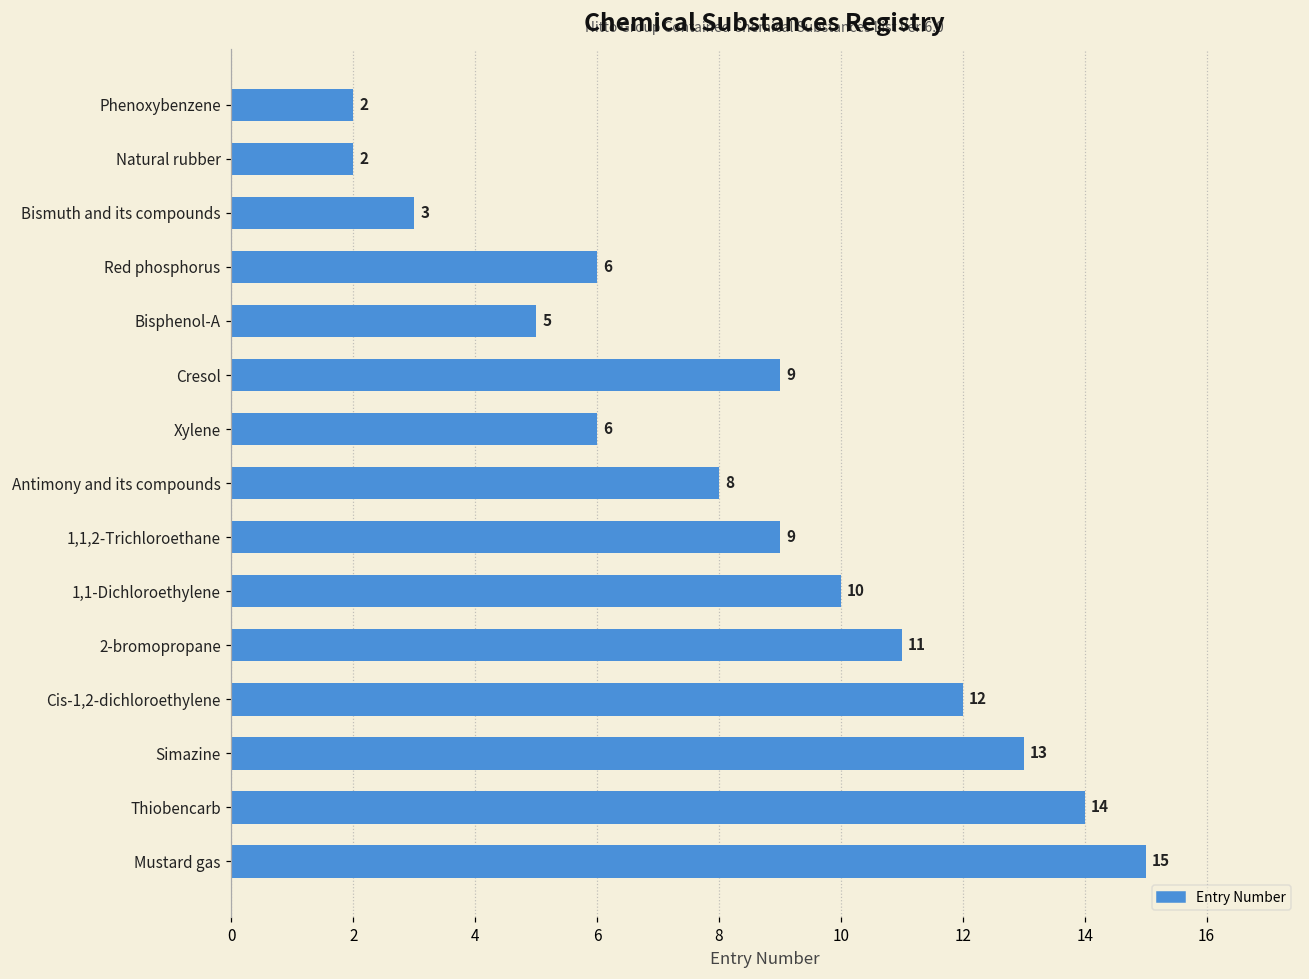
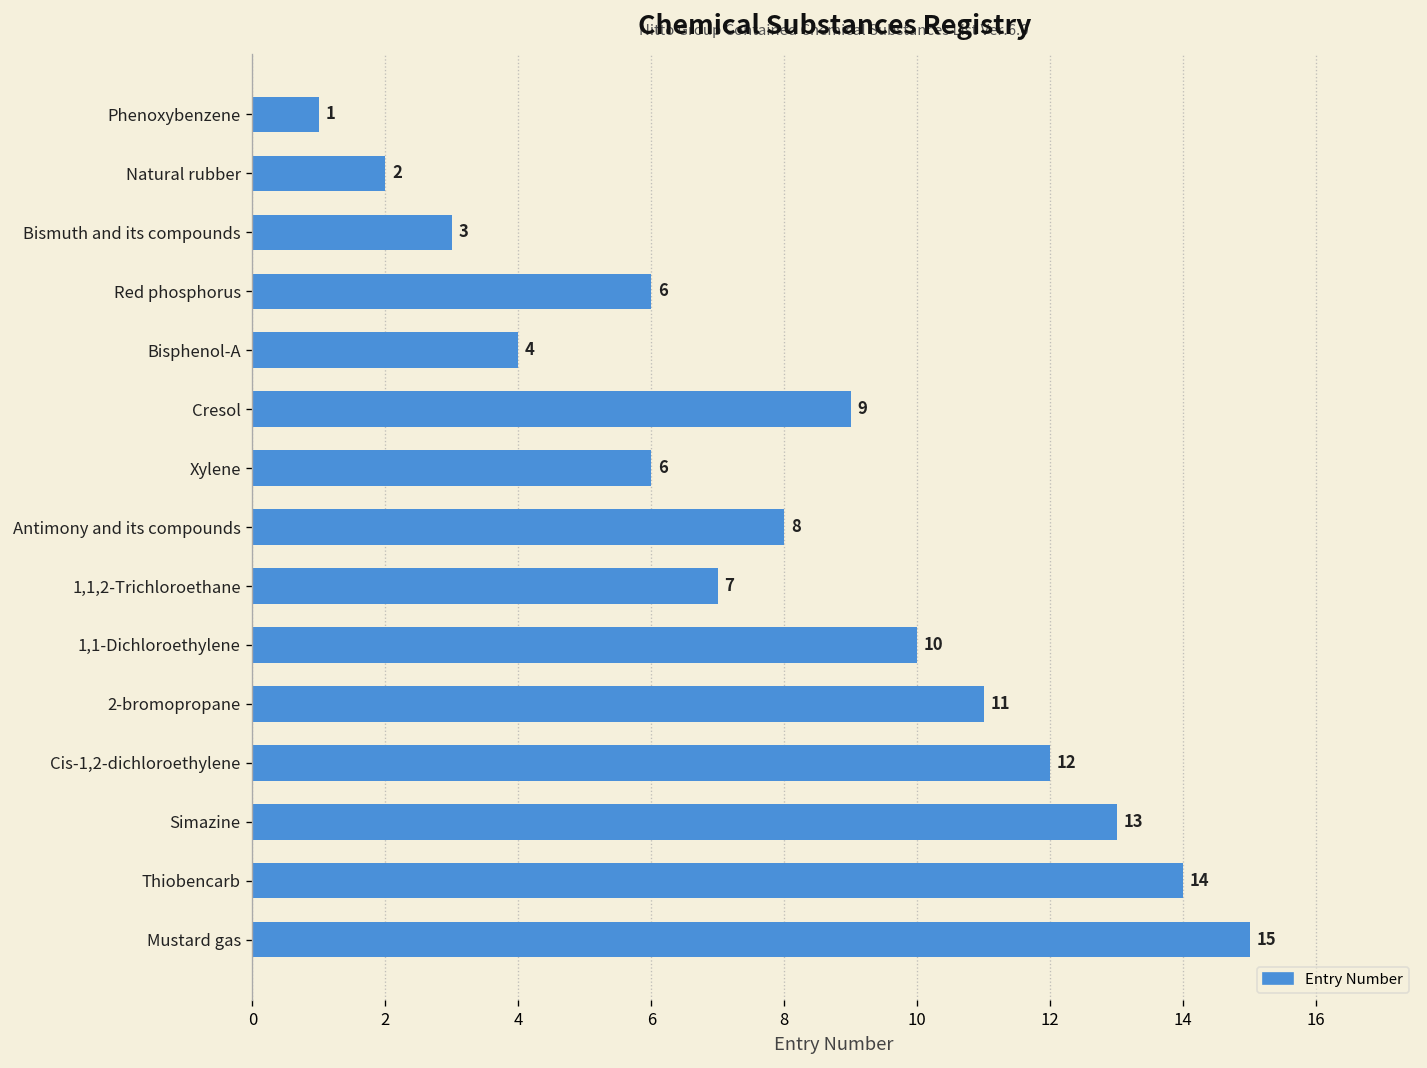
Phenoxybenzene: 2 -> 1
Bisphenol-A: 5 -> 4
1,1,2-Trichloroethane: 9 -> 7
